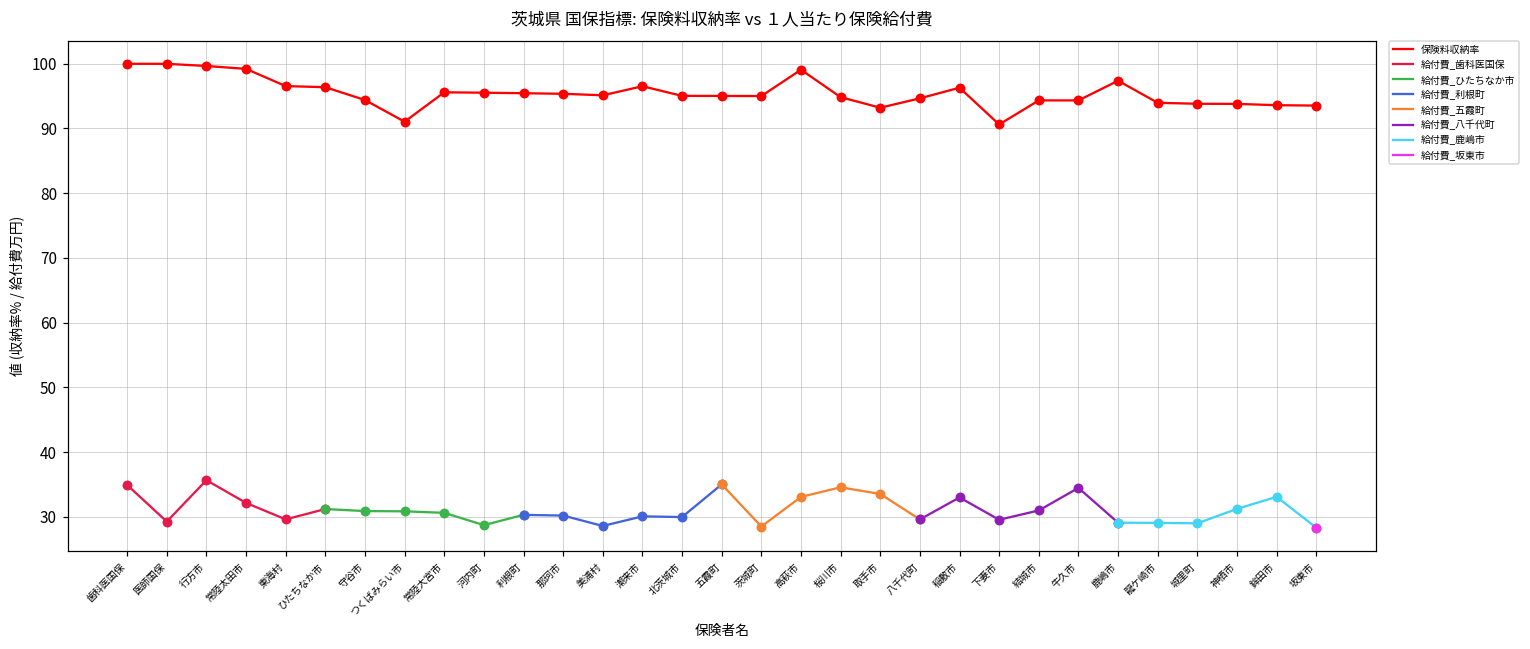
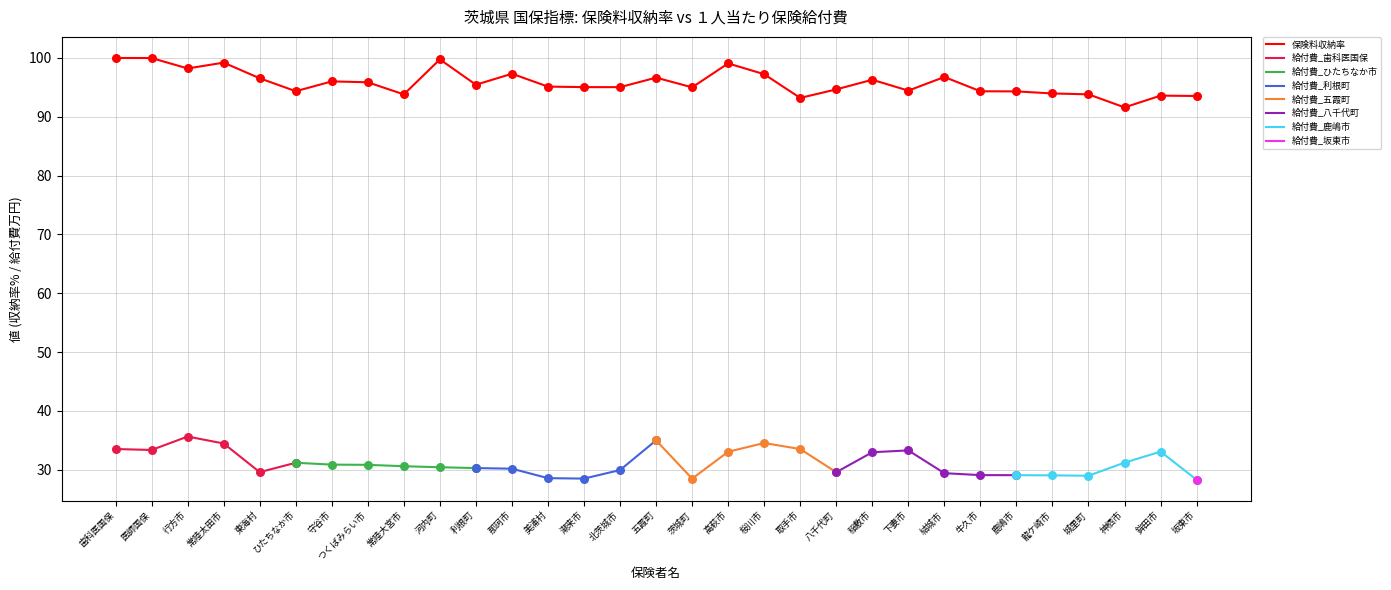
給付費_歯科医国保, 歯科医国保: 35 -> 34
給付費_歯科医国保, 医師国保: 29 -> 33
保険料収納率, 行方市: 100 -> 98
給付費_歯科医国保, 常陸太田市: 32 -> 34
保険料収納率, ひたちなか市: 96 -> 94
保険料収納率, 守谷市: 94 -> 96
保険料収納率, つくばみらい市: 91 -> 96
保険料収納率, 常陸大宮市: 96 -> 94
保険料収納率, 河内町: 96 -> 100
給付費_ひたちなか市, 河内町: 29 -> 30
保険料収納率, 那珂市: 95 -> 97
保険料収納率, 潮来市: 97 -> 95
給付費_利根町, 潮来市: 30 -> 29
保険料収納率, 五霞町: 95 -> 97
保険料収納率, 桜川市: 95 -> 97
保険料収納率, 下妻市: 91 -> 94
給付費_八千代町, 下妻市: 30 -> 33
保険料収納率, 結城市: 94 -> 97
給付費_八千代町, 結城市: 31 -> 29
給付費_八千代町, 牛久市: 34 -> 29
保険料収納率, 鹿嶋市: 97 -> 94
保険料収納率, 神栖市: 94 -> 92
